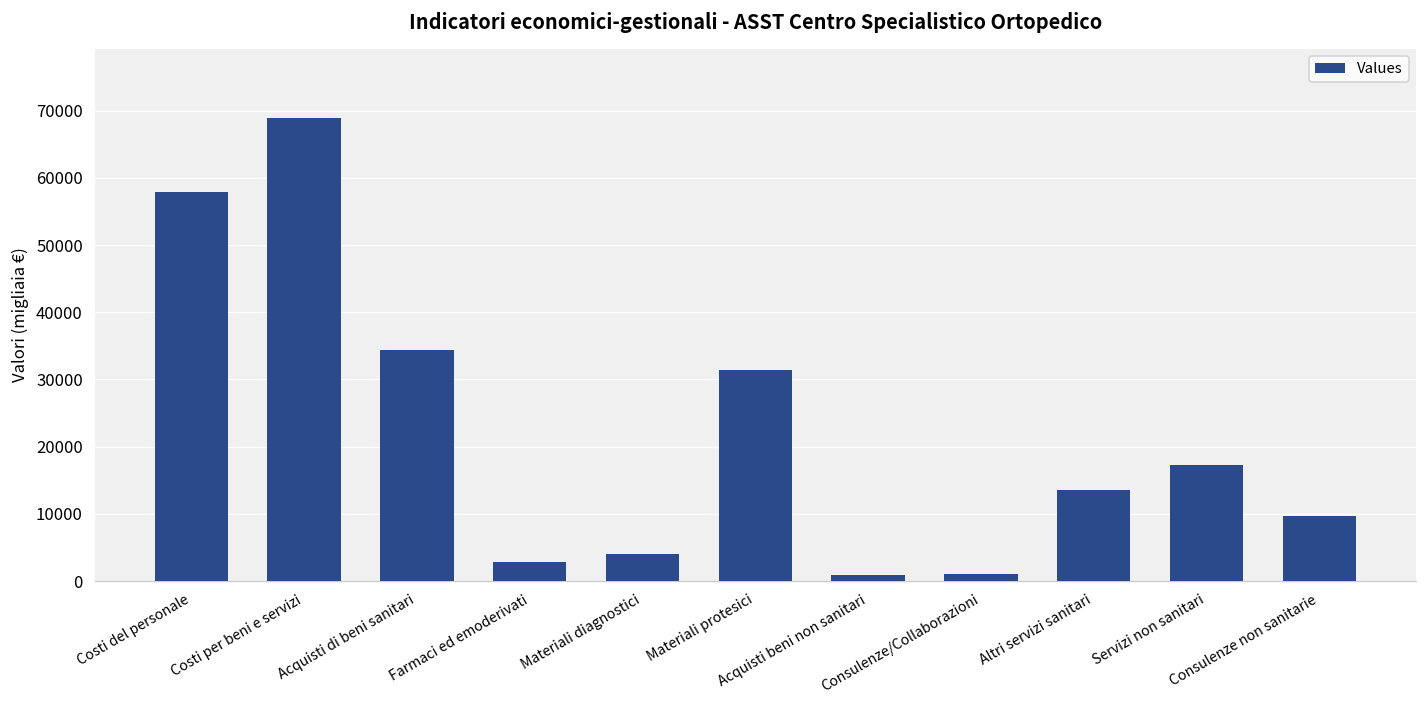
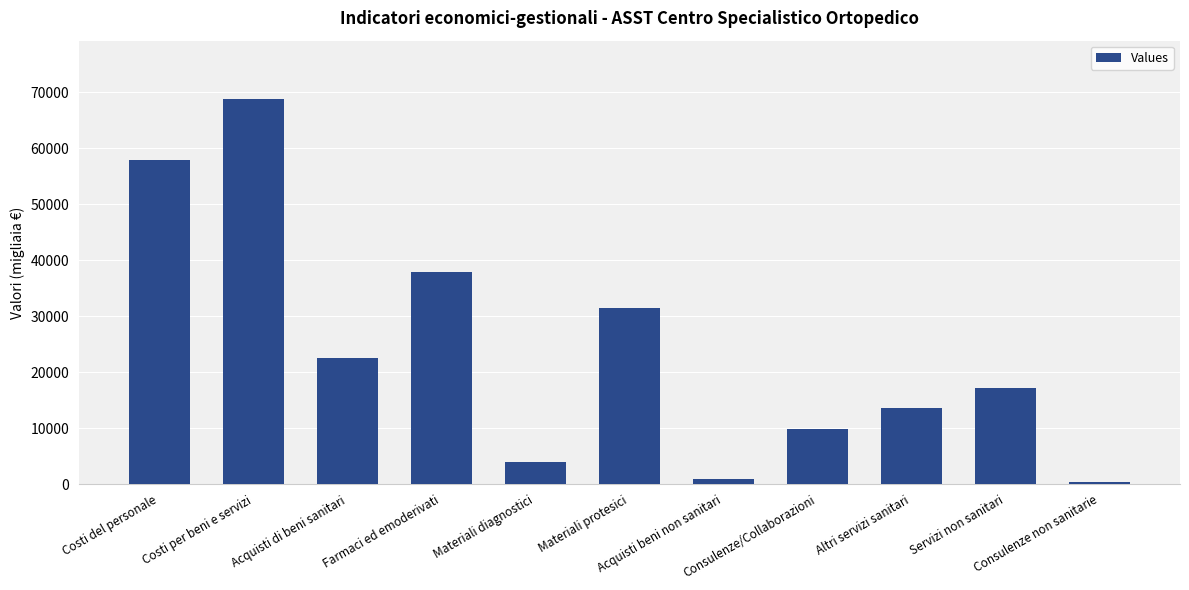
Acquisti di beni sanitari: 34000 -> 23000
Farmaci ed emoderivati: 3000 -> 38000
Consulenze/Collaborazioni: 1000 -> 10000
Consulenze non sanitarie: 10000 -> 0
